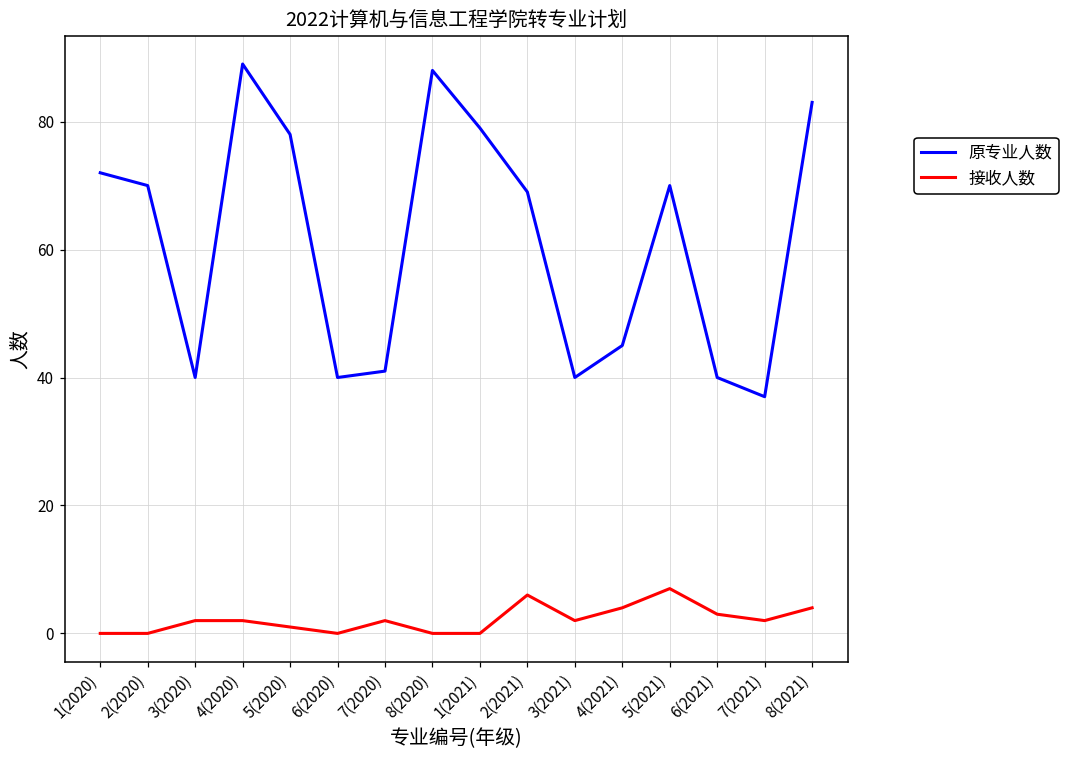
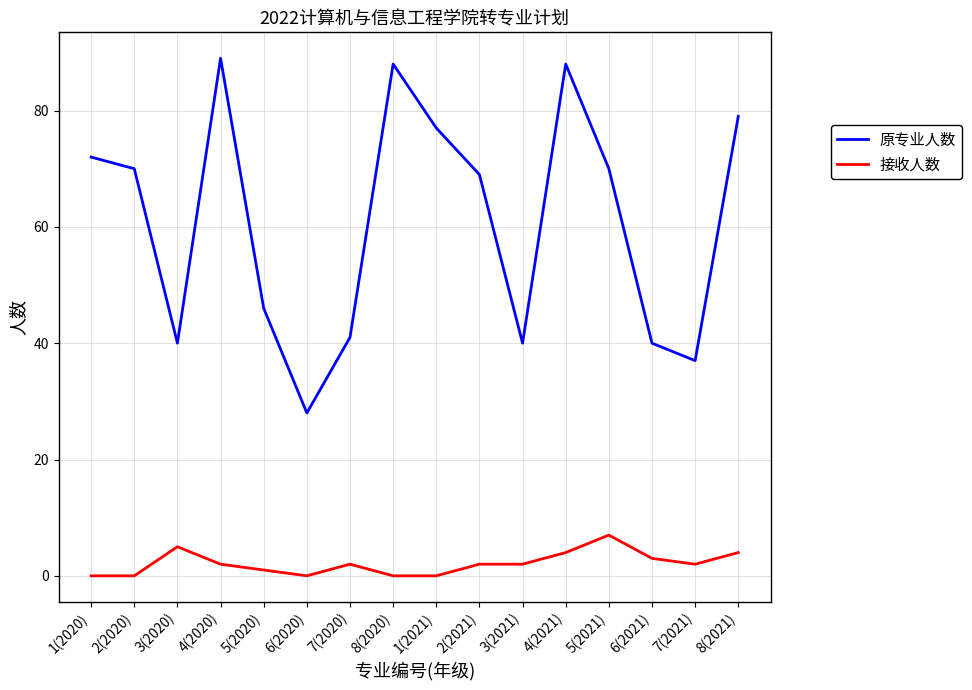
接收人数, 3(2020): 2 -> 5
原专业人数, 5(2020): 78 -> 46
原专业人数, 6(2020): 40 -> 28
原专业人数, 1(2021): 79 -> 77
接收人数, 2(2021): 6 -> 2
原专业人数, 4(2021): 45 -> 88
原专业人数, 8(2021): 83 -> 79
